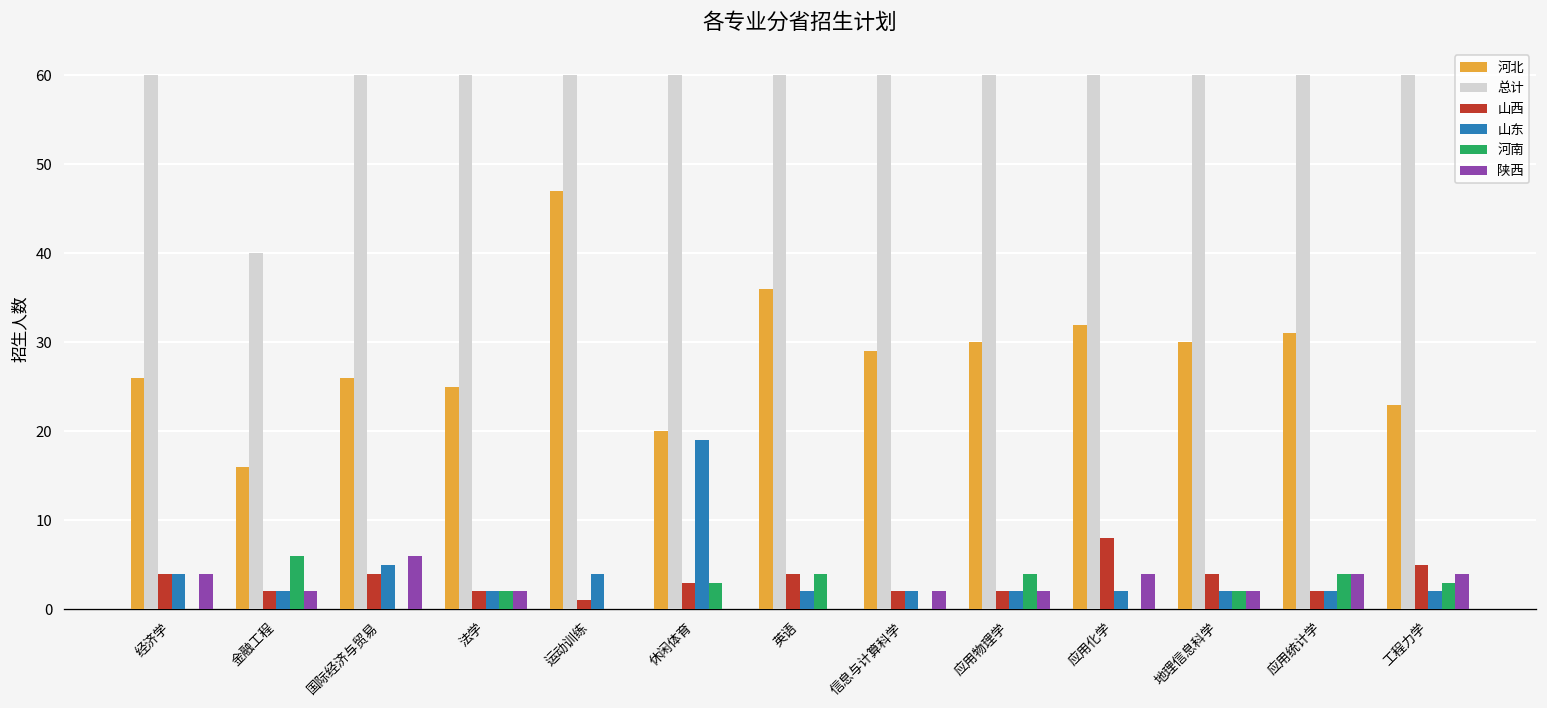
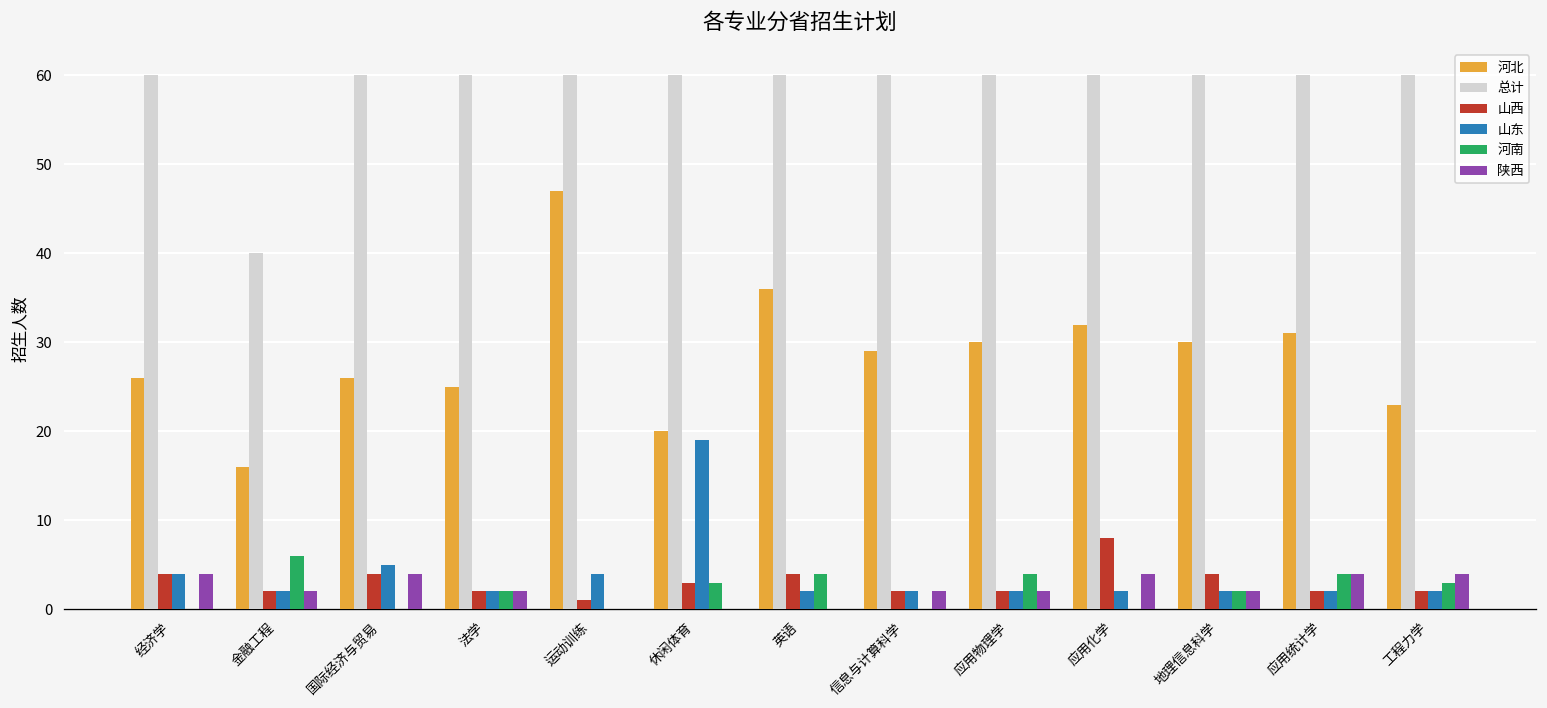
陕西, 国际经济与贸易: 6 -> 4
山西, 工程力学: 5 -> 2
